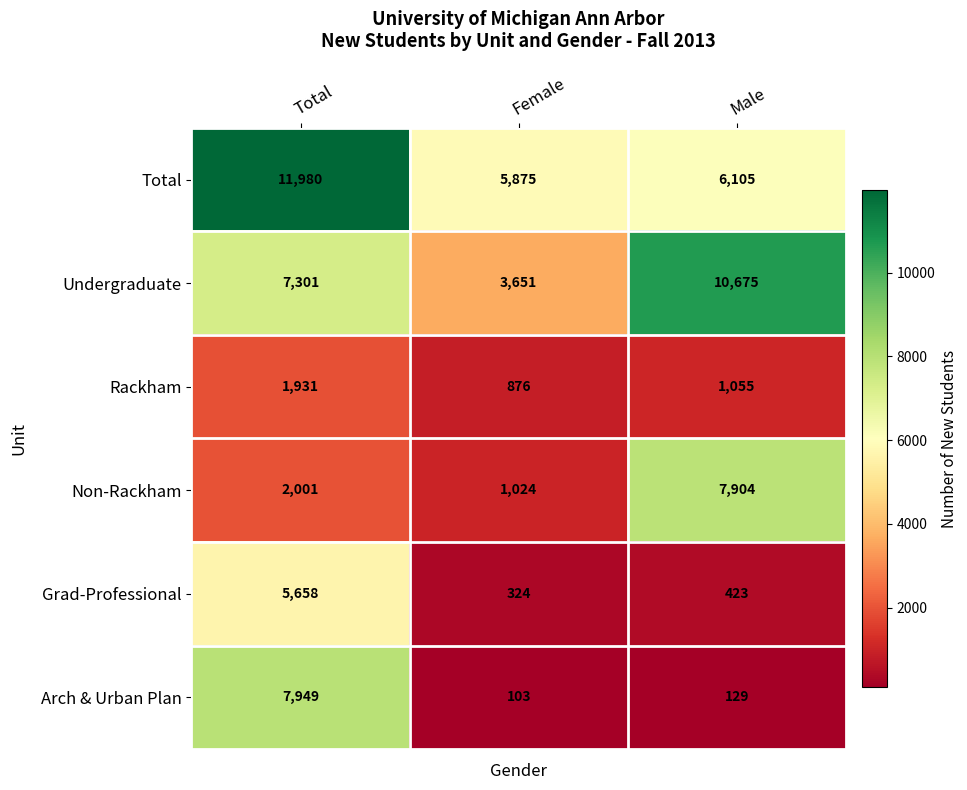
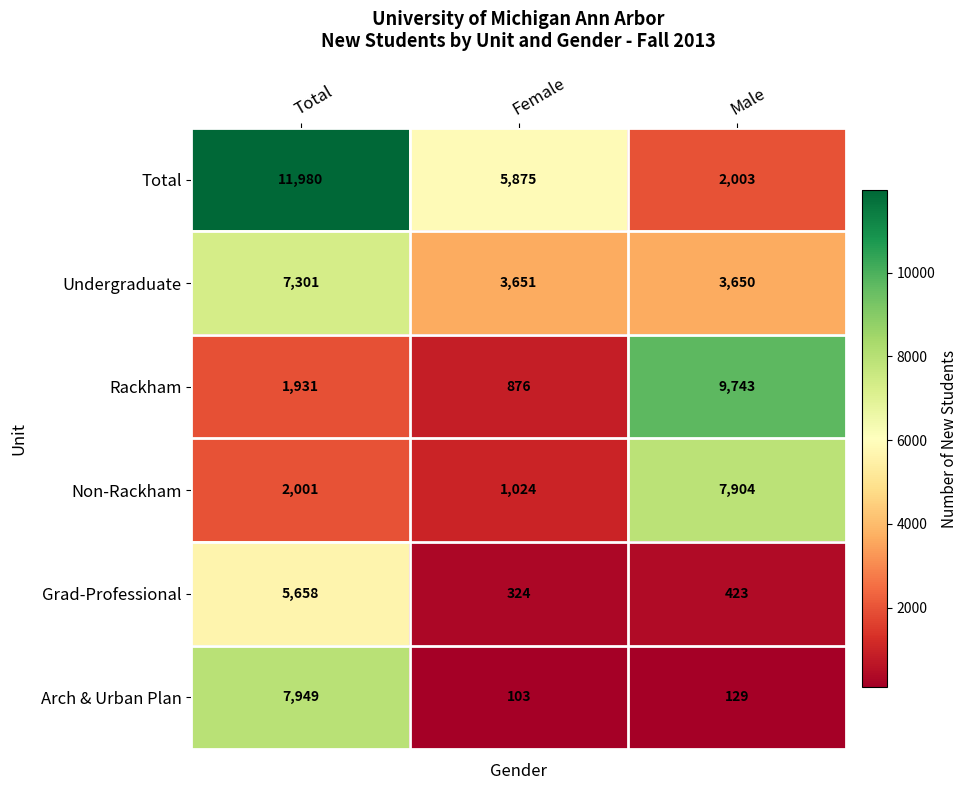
Total, Male: 6,105 -> 2,003
Undergraduate, Male: 10,675 -> 3,650
Rackham, Male: 1,055 -> 9,743
